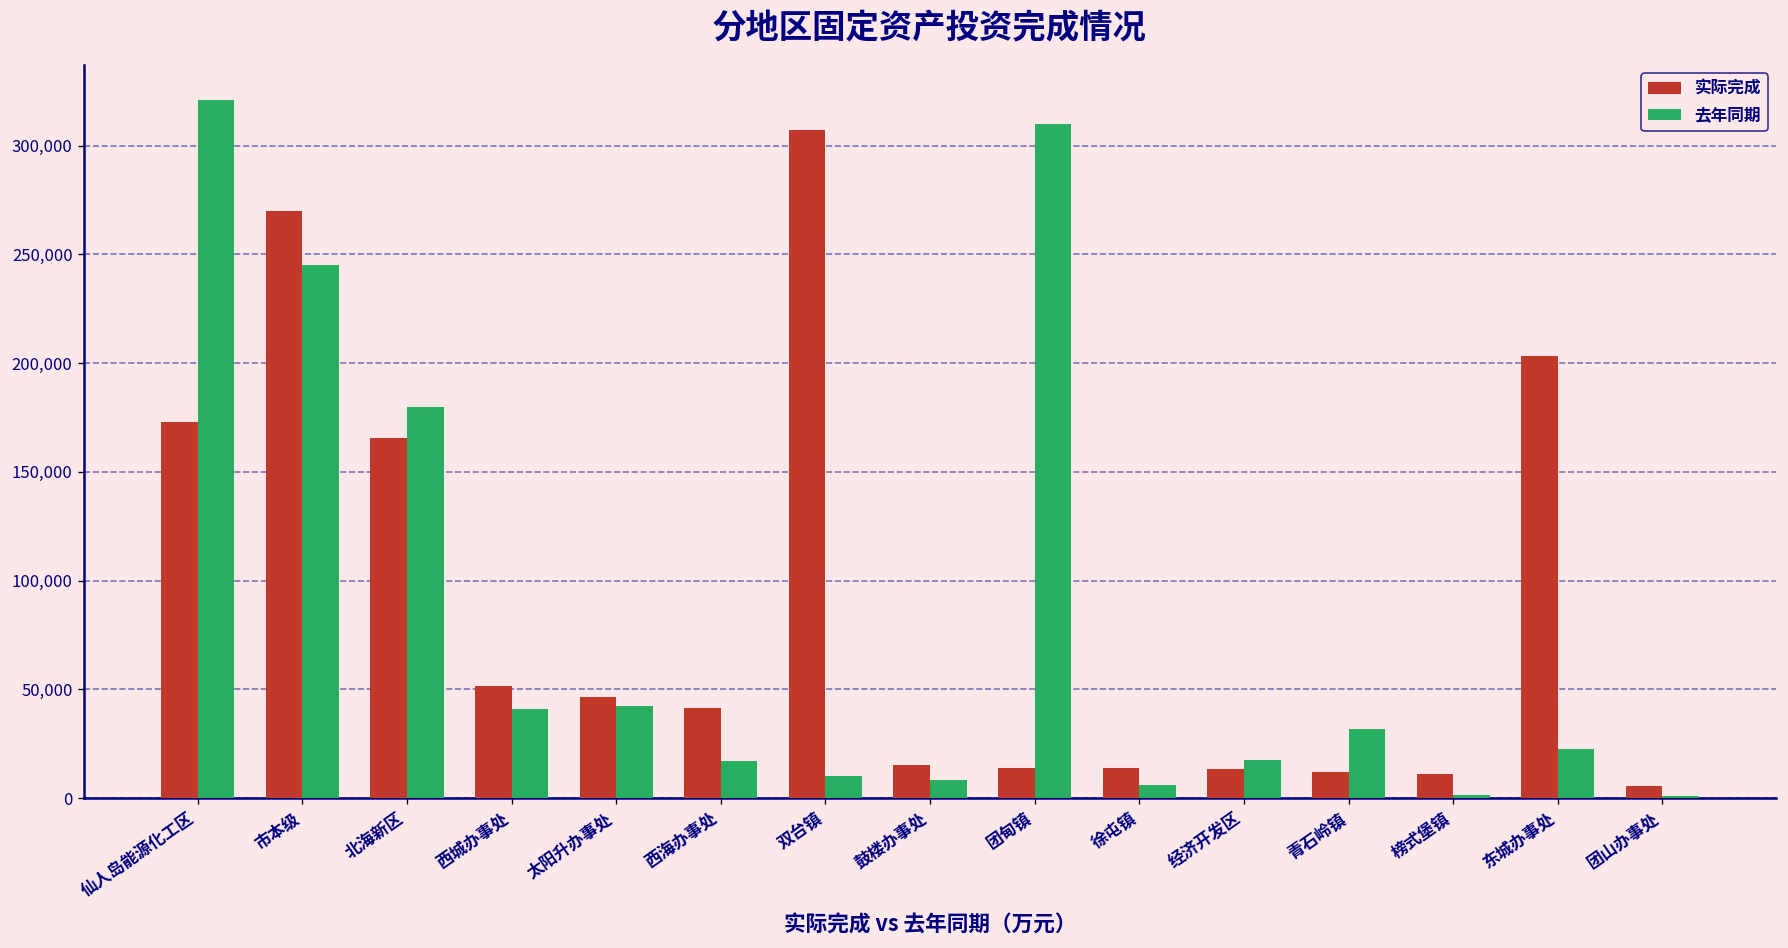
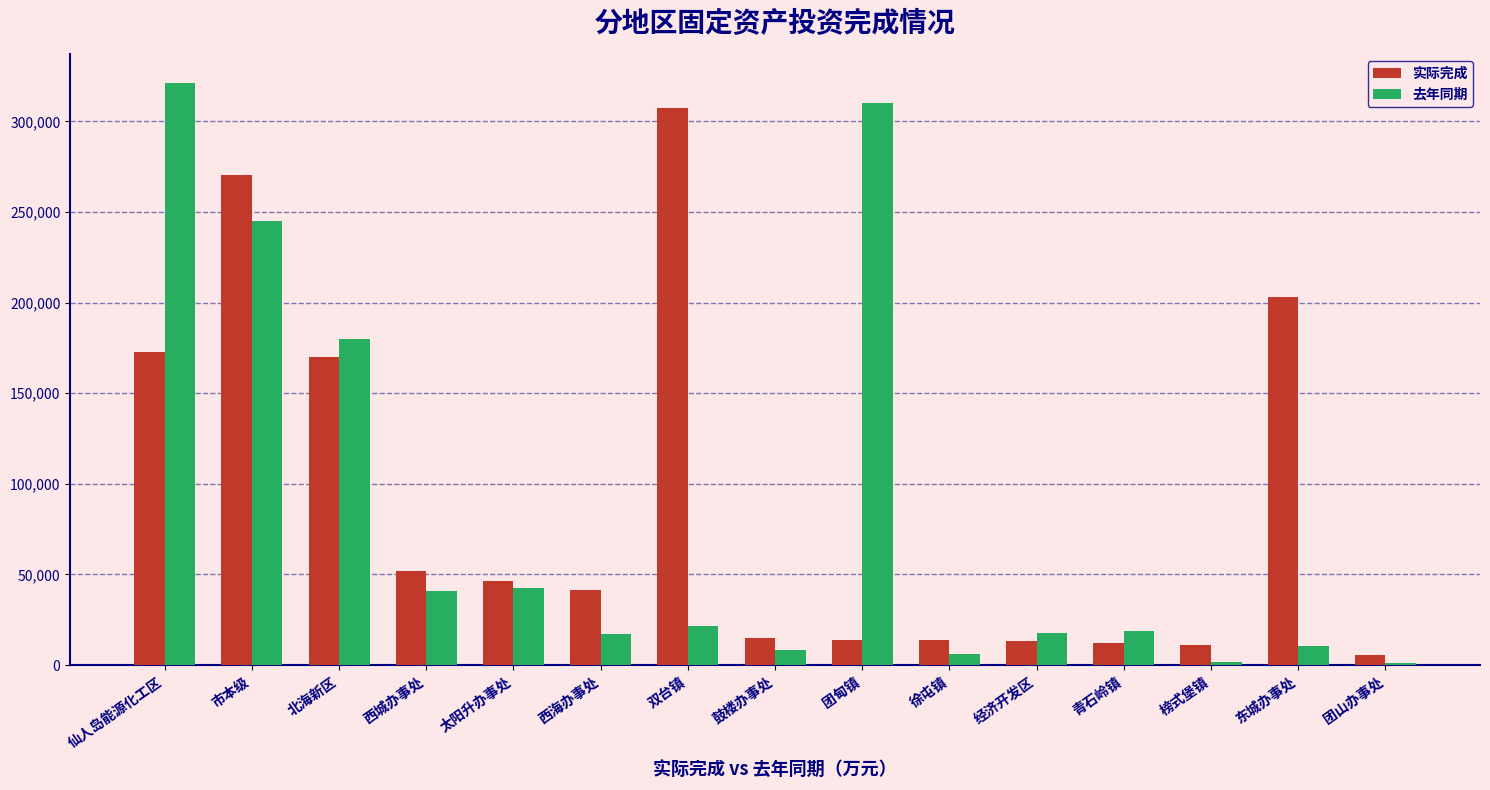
实际完成, 北海新区: 165,000 -> 170,000
去年同期, 双台镇: 10,000 -> 22,000
去年同期, 青石岭镇: 32,000 -> 19,000
去年同期, 东城办事处: 23,000 -> 10,000
